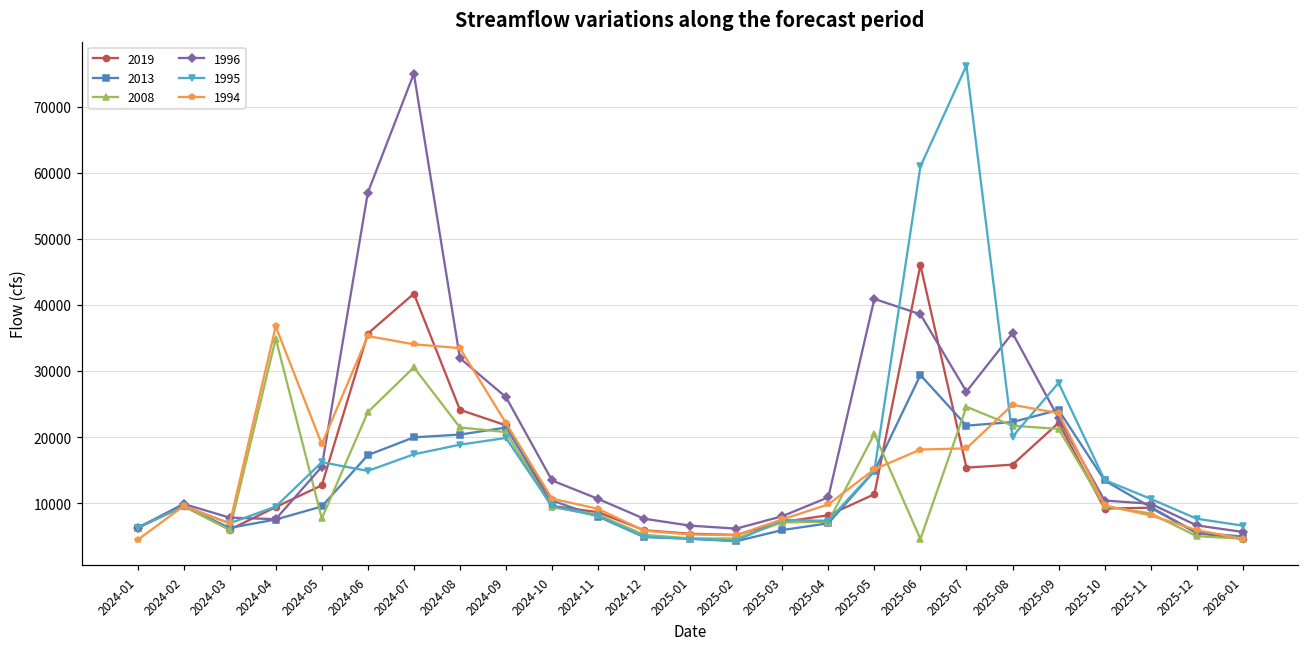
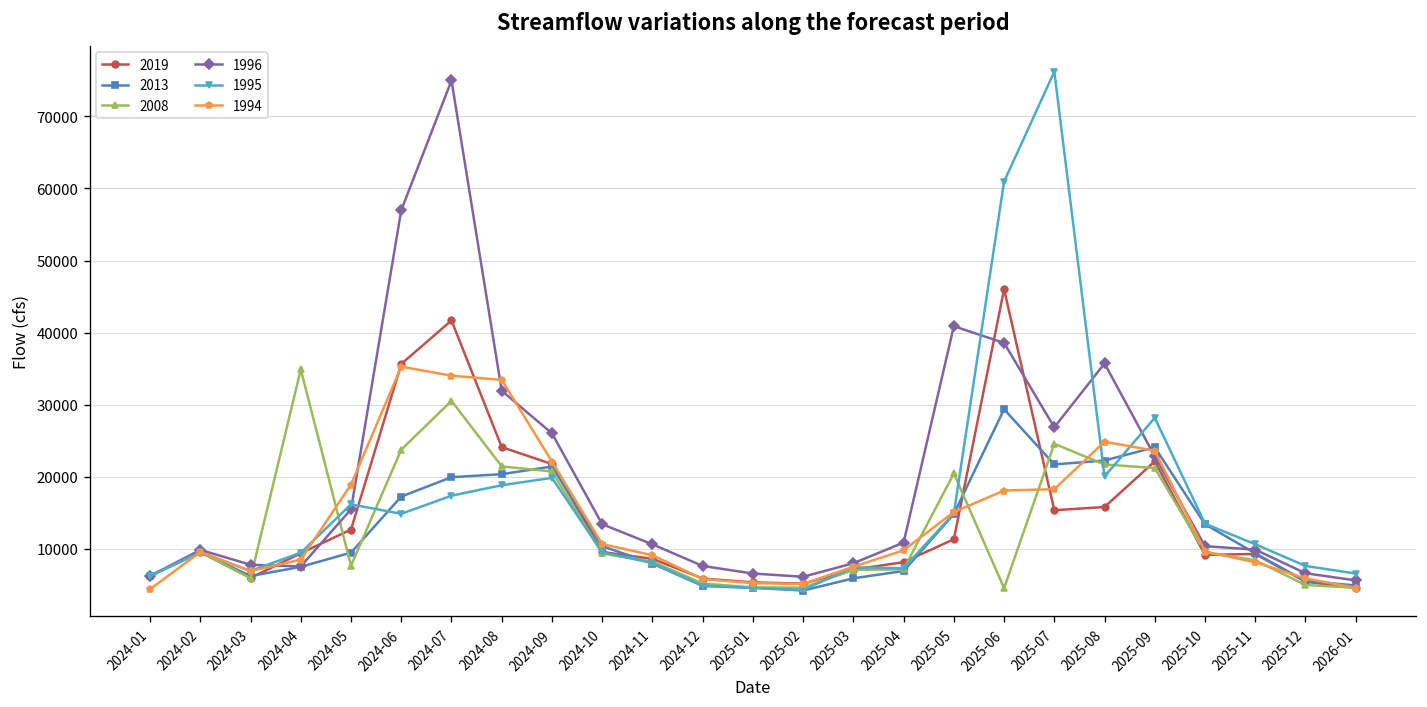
1994, 2024-04: 37000 -> 9000
